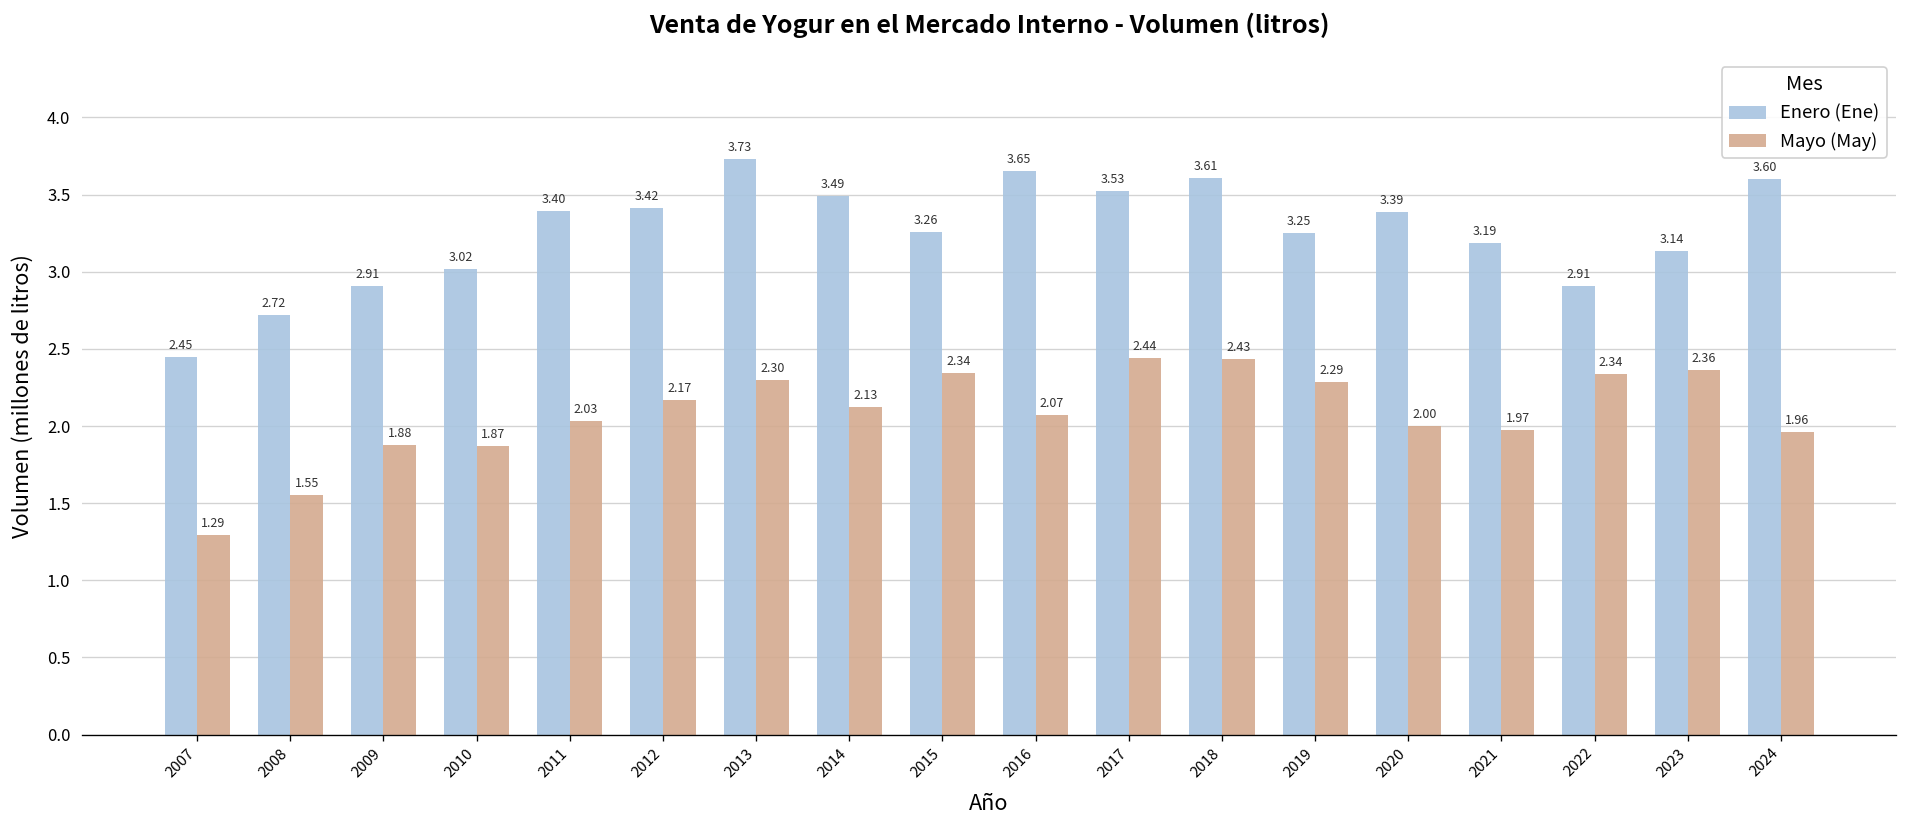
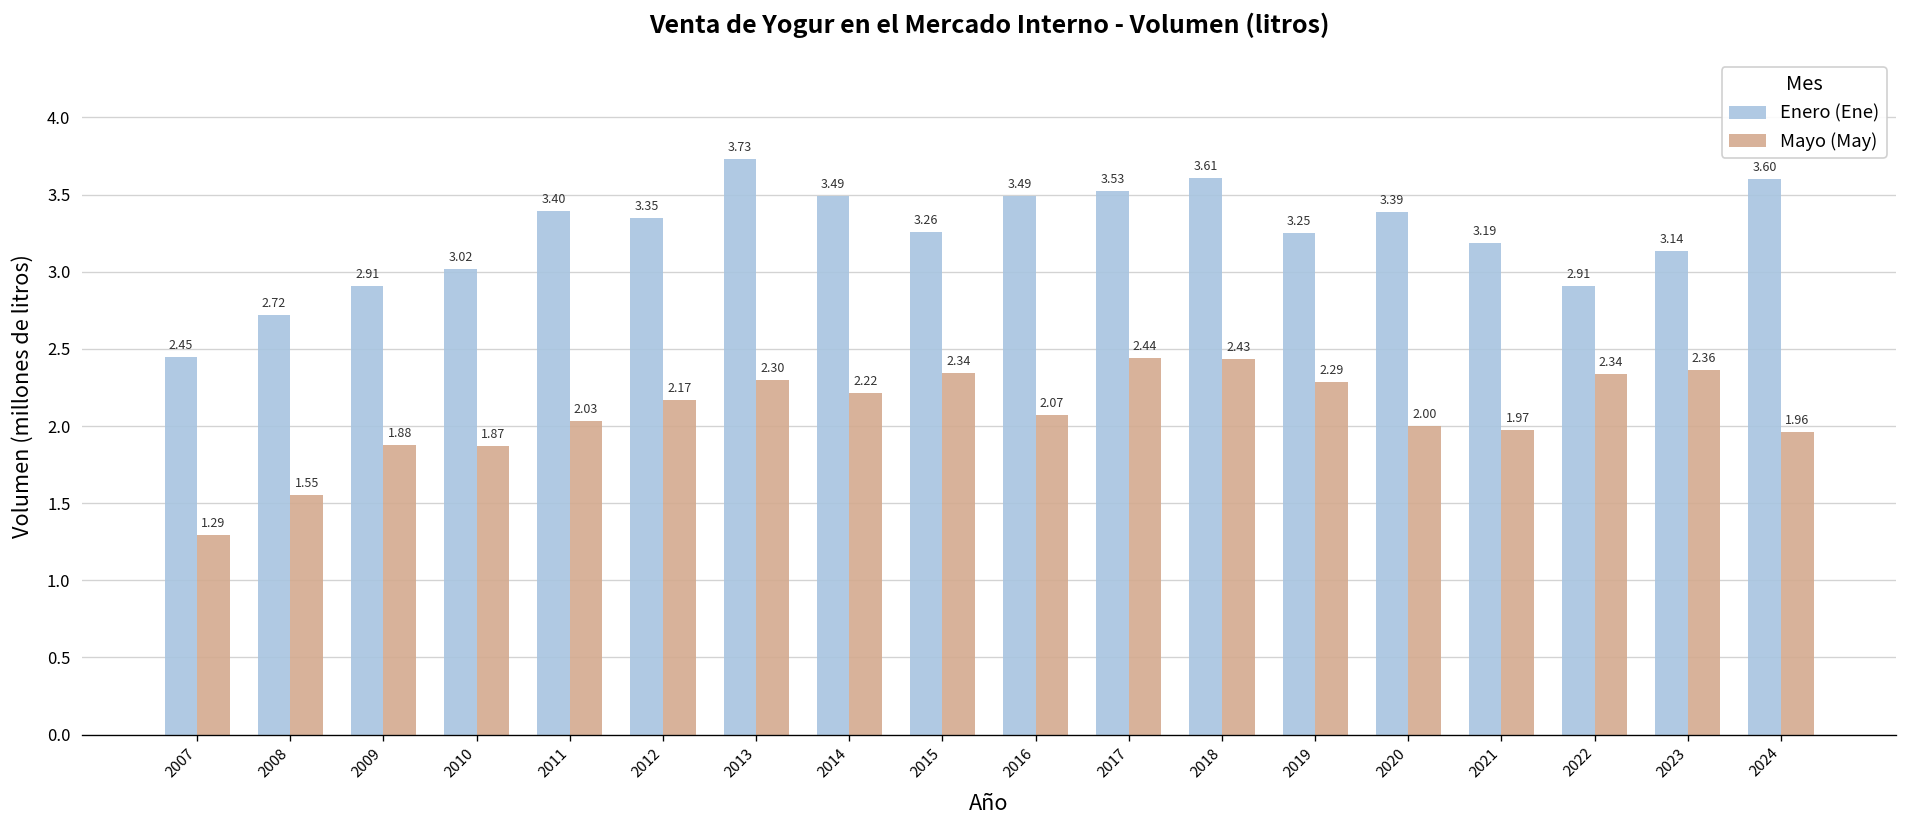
Enero (Ene), 2012: 3.42 -> 3.35
Mayo (May), 2014: 2.13 -> 2.22
Enero (Ene), 2016: 3.65 -> 3.49
